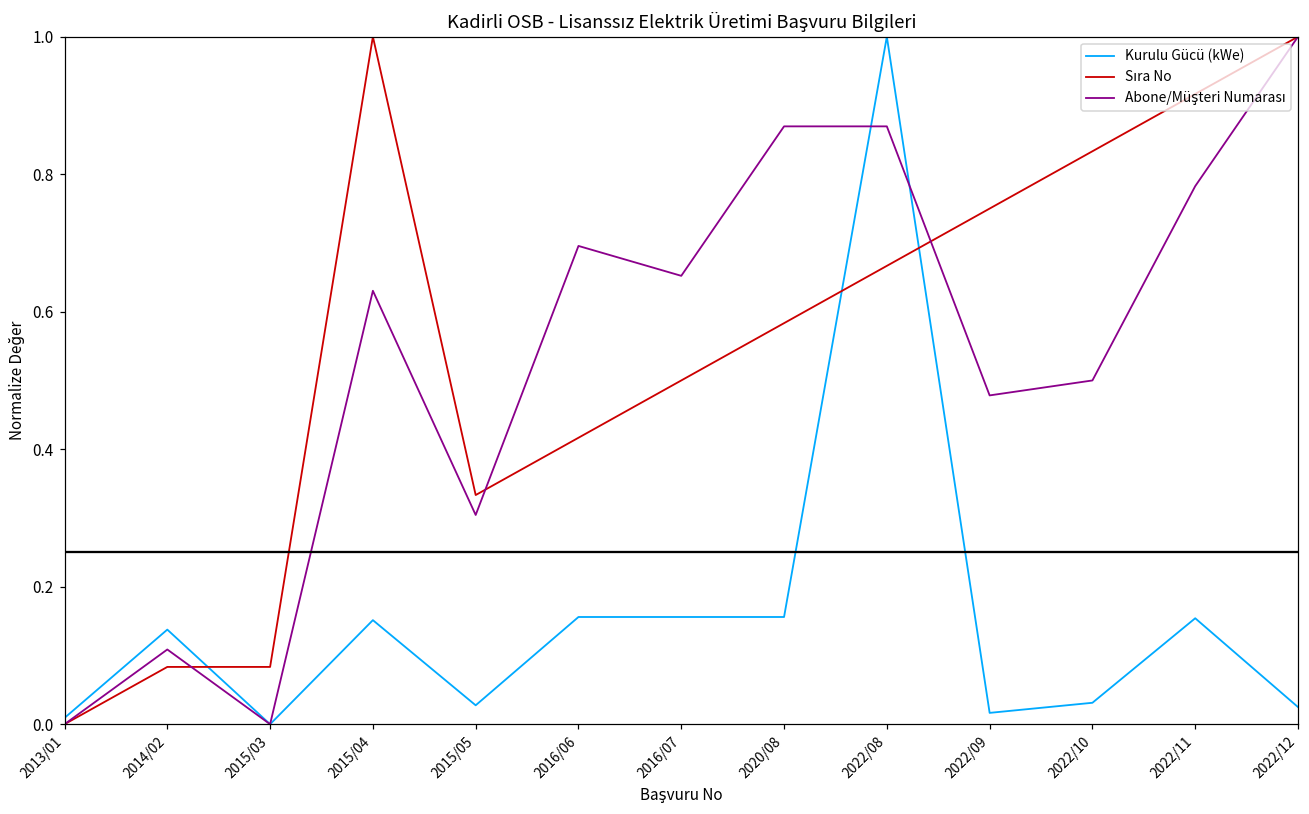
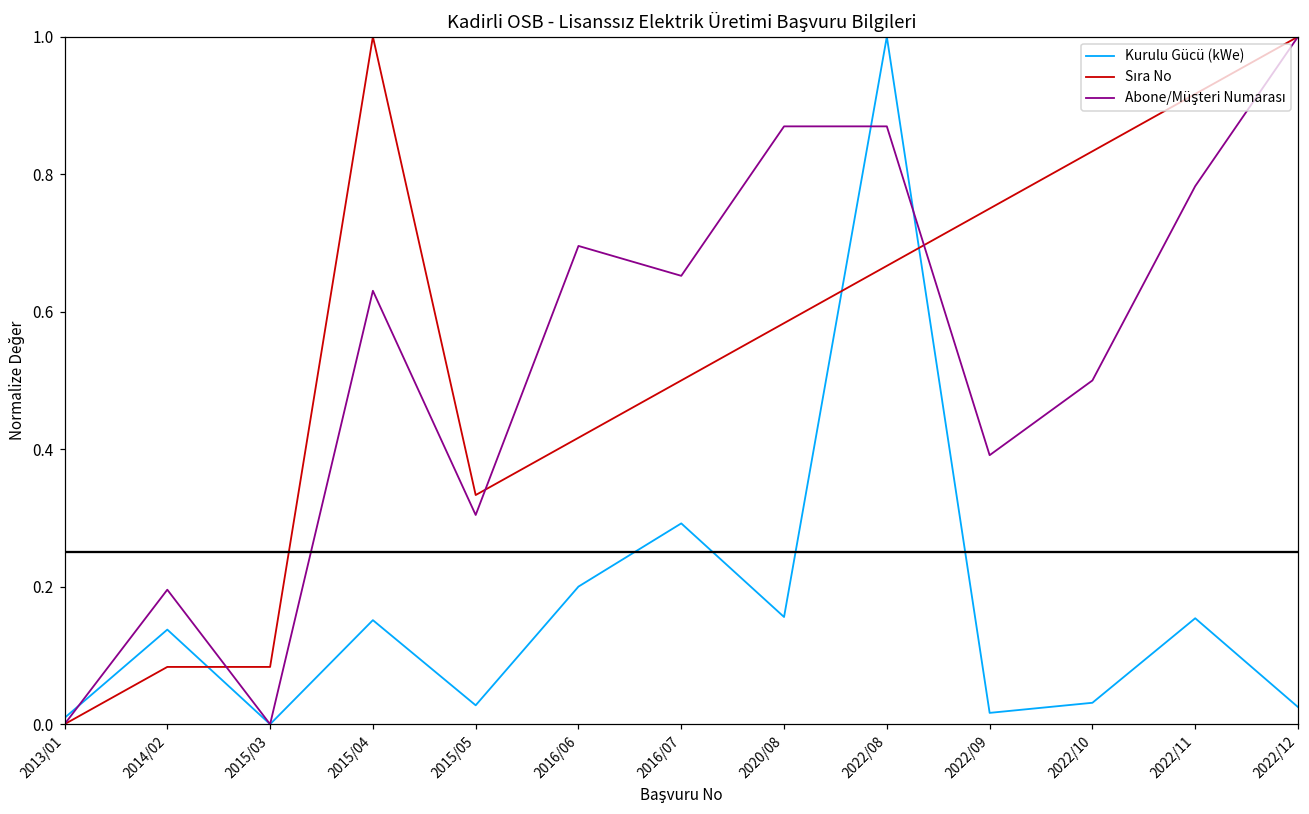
Abone/Müşteri Numarası, 2014/02: 0.11 -> 0.20
Kurulu Gücü (kWe), 2016/06: 0.16 -> 0.20
Kurulu Gücü (kWe), 2016/07: 0.16 -> 0.29
Abone/Müşteri Numarası, 2022/09: 0.48 -> 0.39
